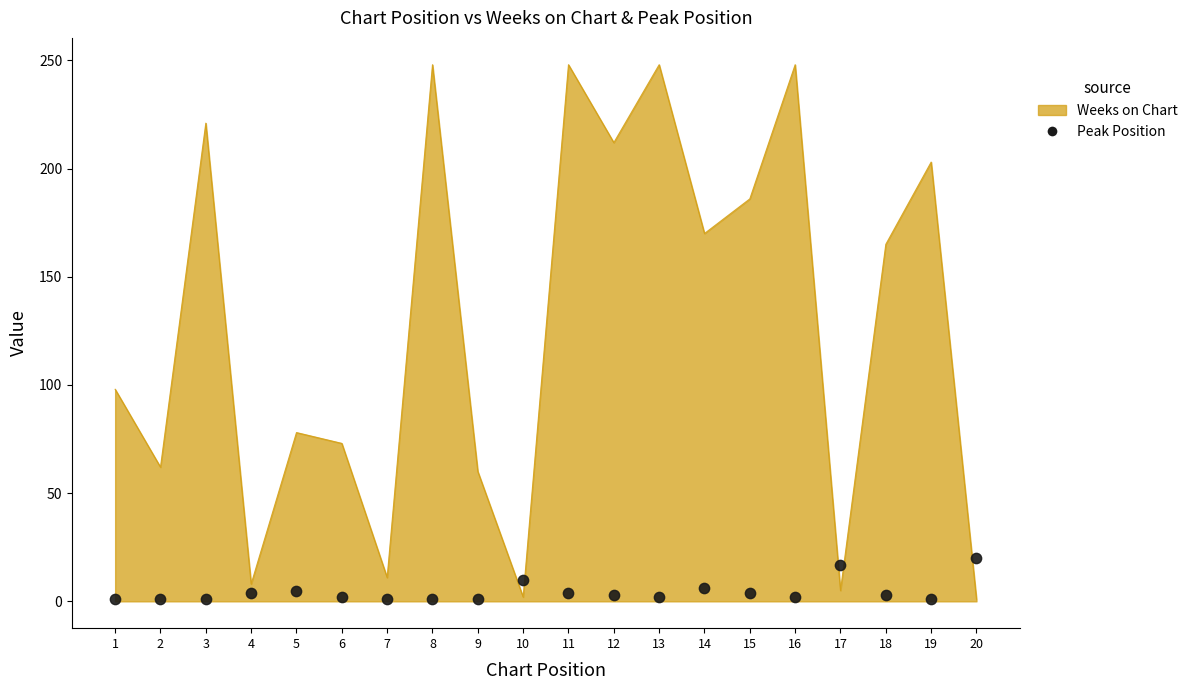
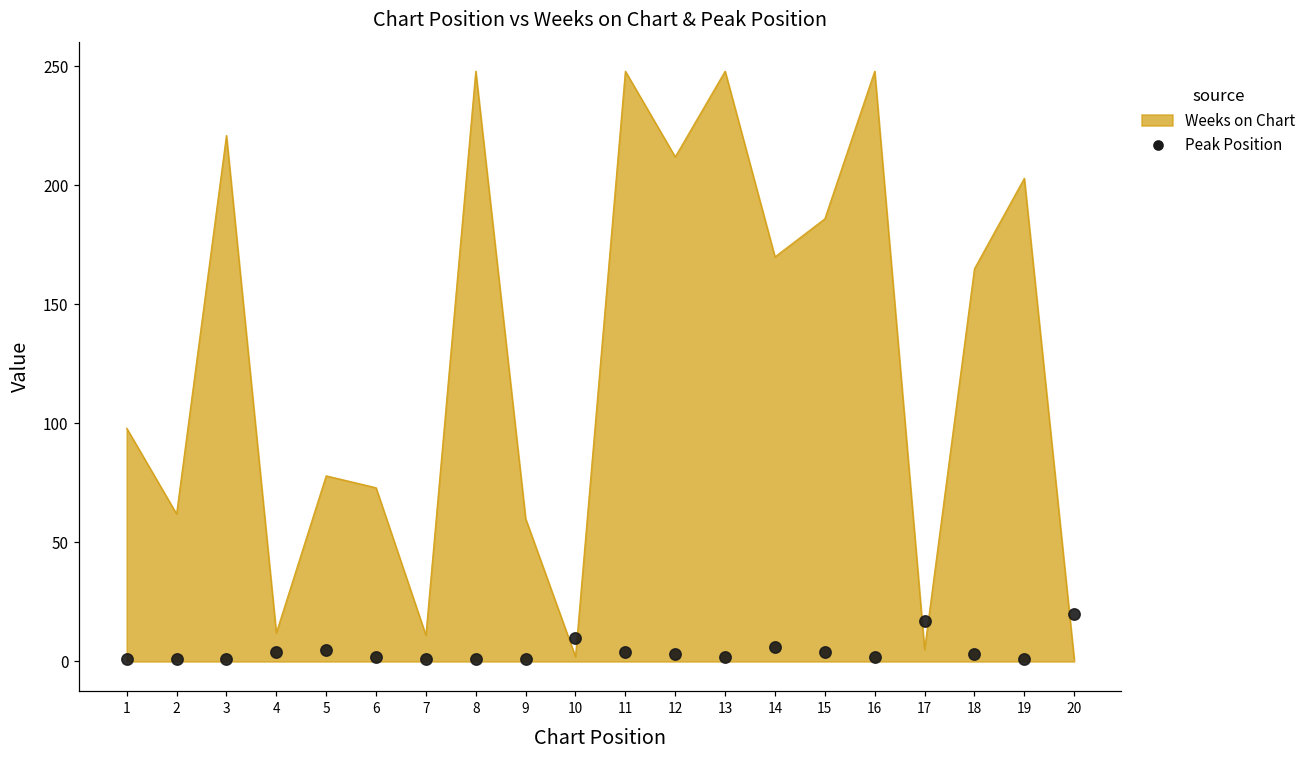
Weeks on Chart, 4: 8 -> 12
